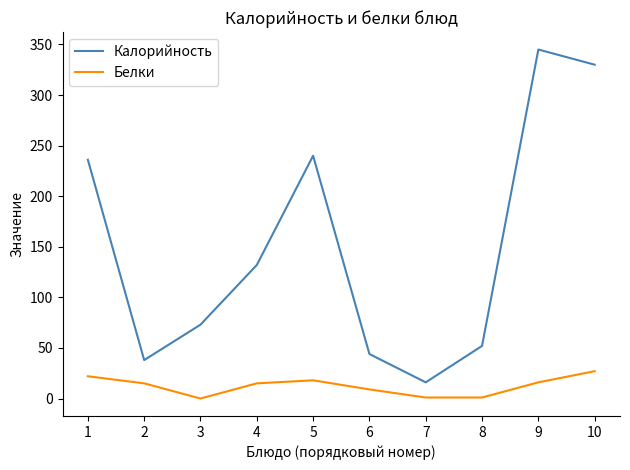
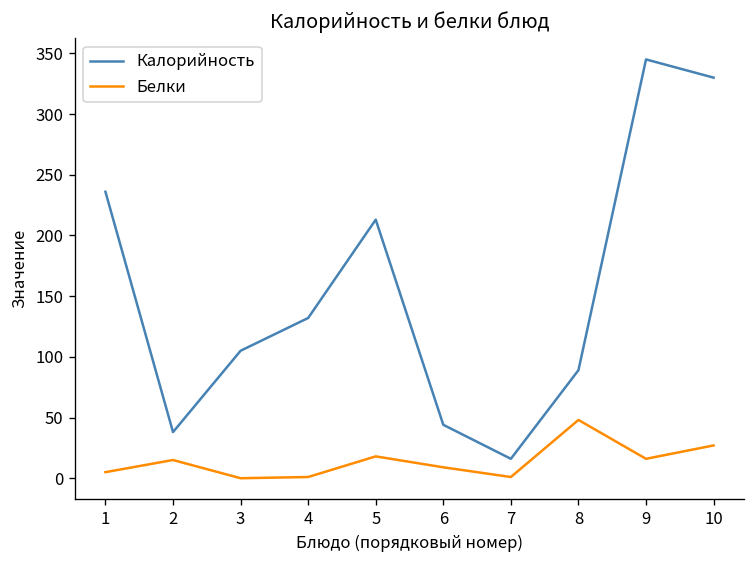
Белки, 1: 22 -> 5
Калорийность, 3: 73 -> 105
Белки, 4: 15 -> 1
Калорийность, 5: 240 -> 213
Калорийность, 8: 52 -> 89
Белки, 8: 1 -> 48
